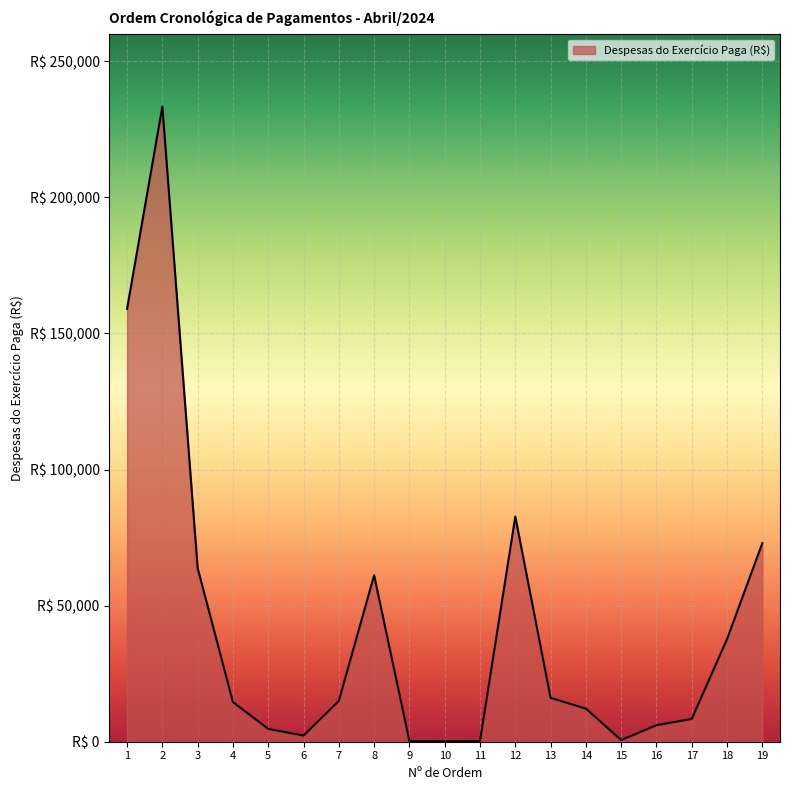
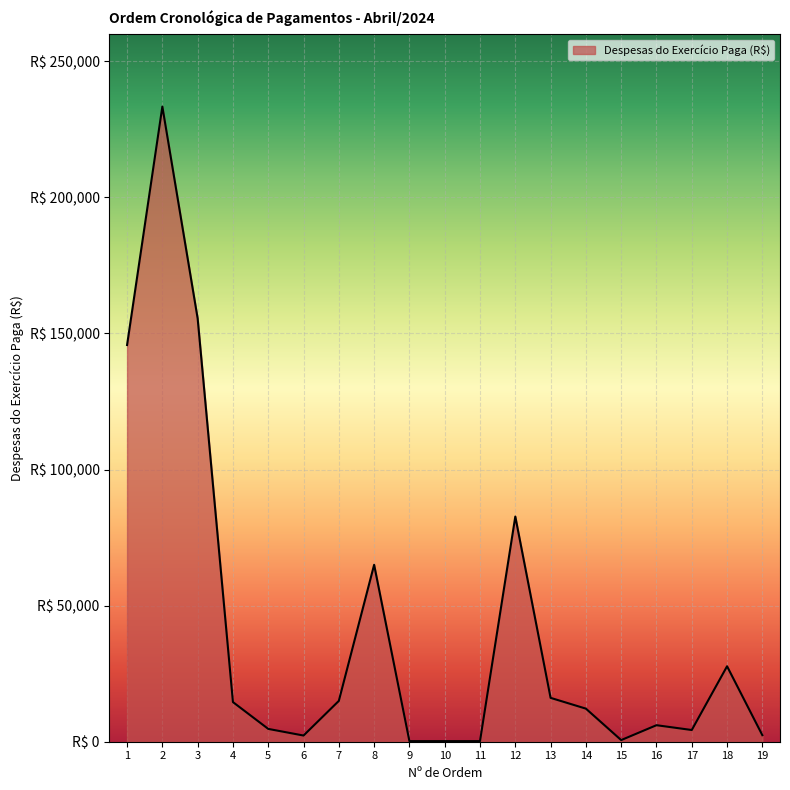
1: R$ 159,000 -> R$ 146,000
3: R$ 64,000 -> R$ 155,000
8: R$ 61,000 -> R$ 65,000
17: R$ 8,000 -> R$ 4,000
18: R$ 38,000 -> R$ 28,000
19: R$ 73,000 -> R$ 2,000
